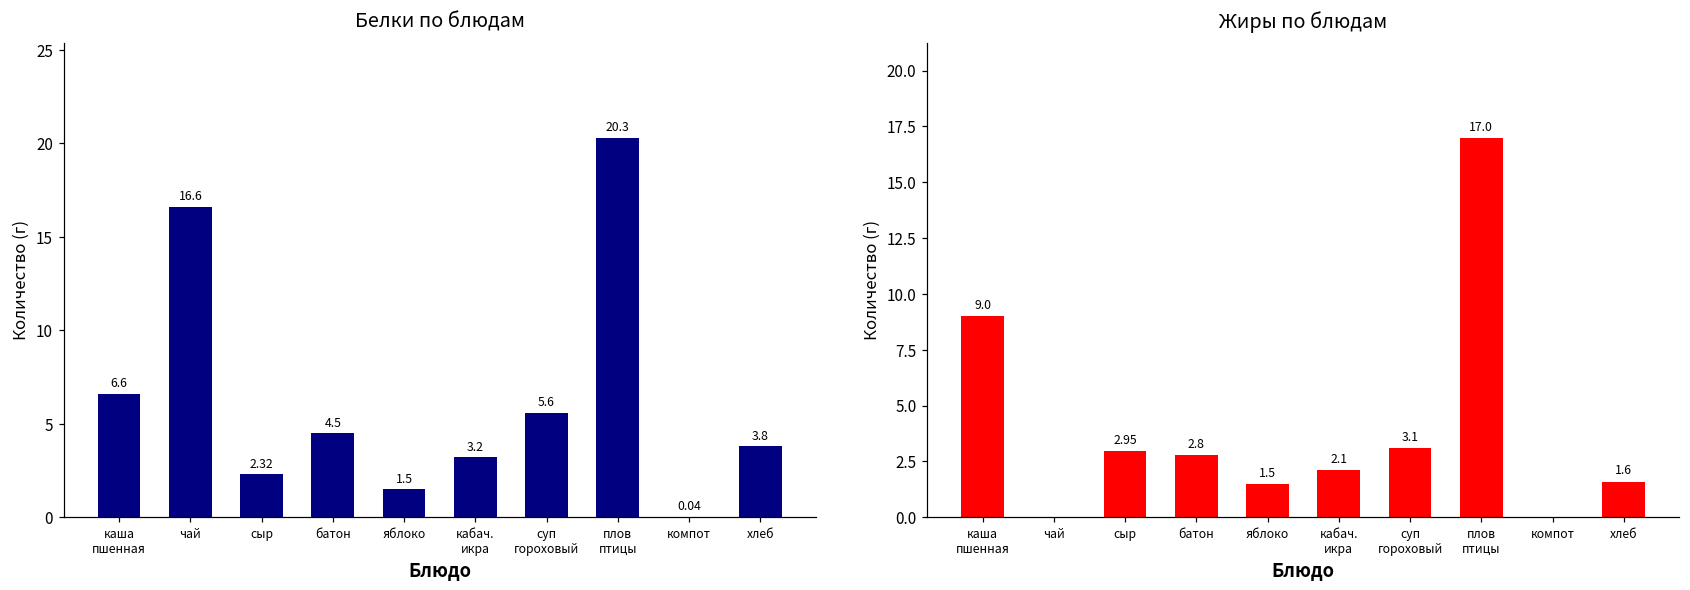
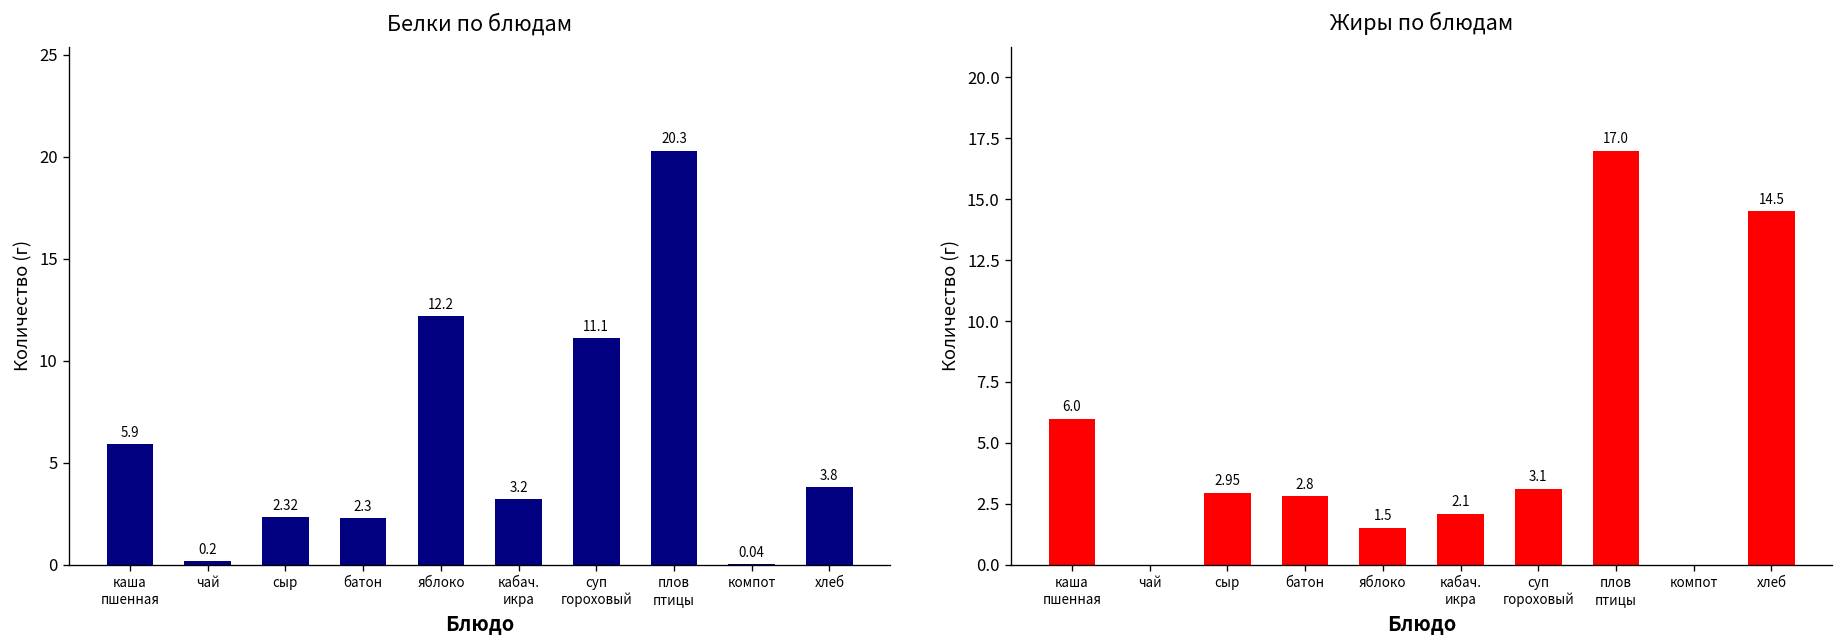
Белки по блюдам, каша пшенная: 6.6 -> 5.9
Белки по блюдам, чай: 16.6 -> 0.2
Белки по блюдам, батон: 4.5 -> 2.3
Белки по блюдам, яблоко: 1.5 -> 12.2
Белки по блюдам, суп гороховый: 5.6 -> 11.1
Жиры по блюдам, каша пшенная: 9.0 -> 6.0
Жиры по блюдам, хлеб: 1.6 -> 14.5
